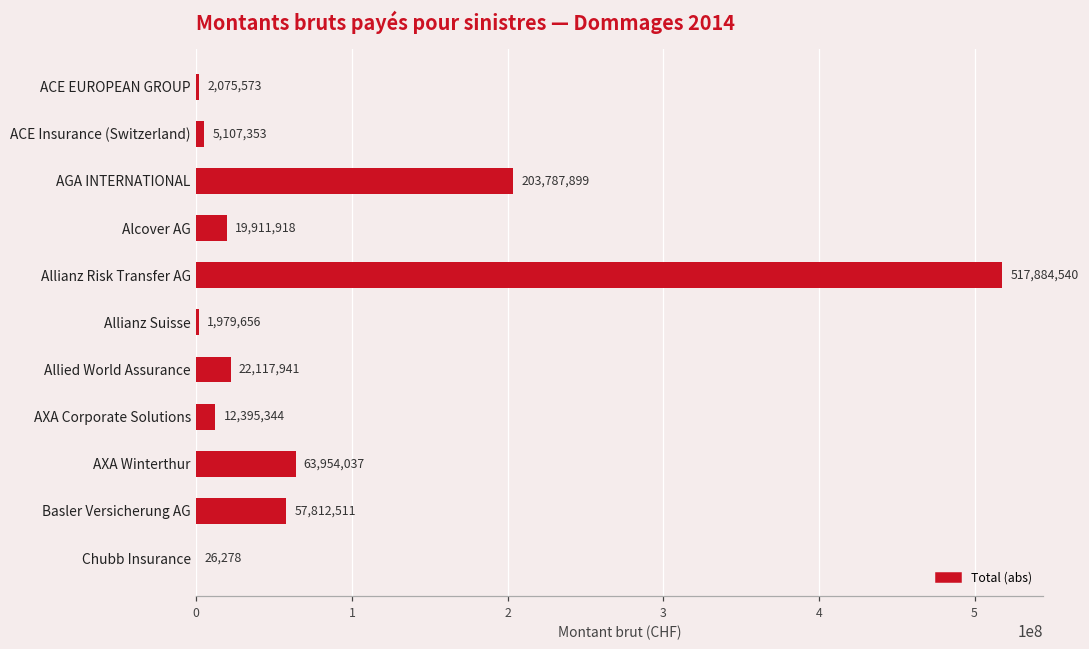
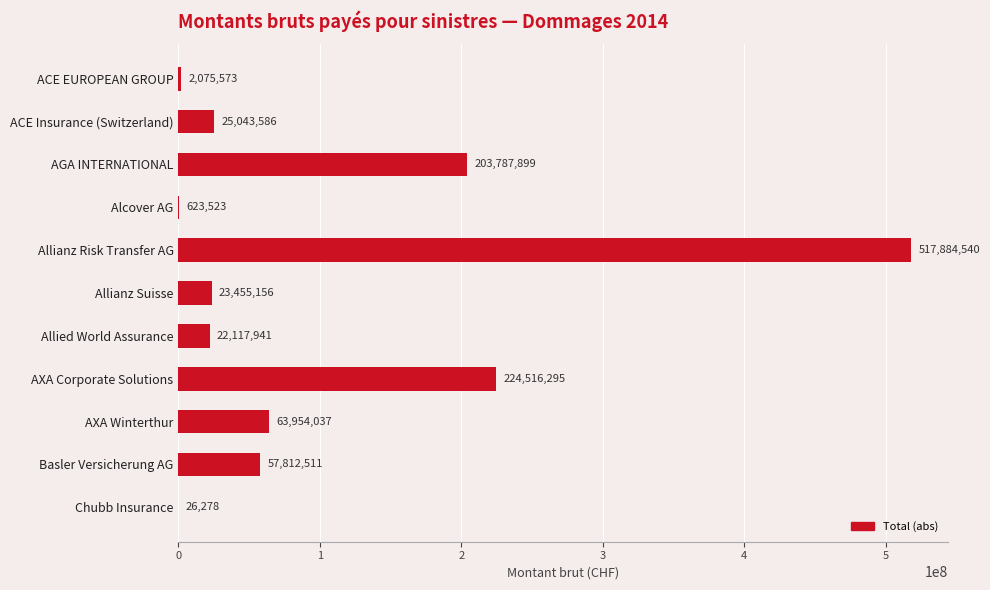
ACE Insurance (Switzerland): 5,107,353 -> 25,043,586
Alcover AG: 19,911,918 -> 623,523
Allianz Suisse: 1,979,656 -> 23,455,156
AXA Corporate Solutions: 12,395,344 -> 224,516,295
